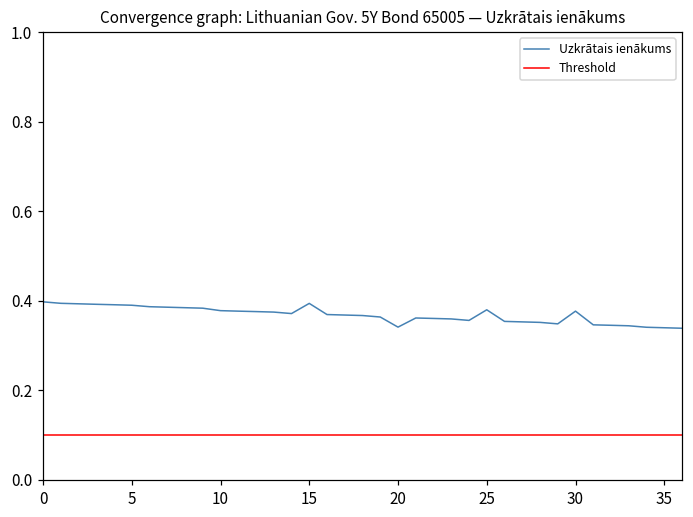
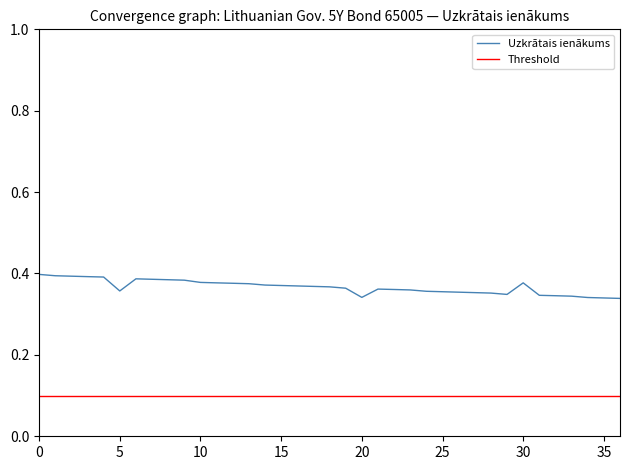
5: 0.39 -> 0.36
15: 0.39 -> 0.37
25: 0.38 -> 0.36
